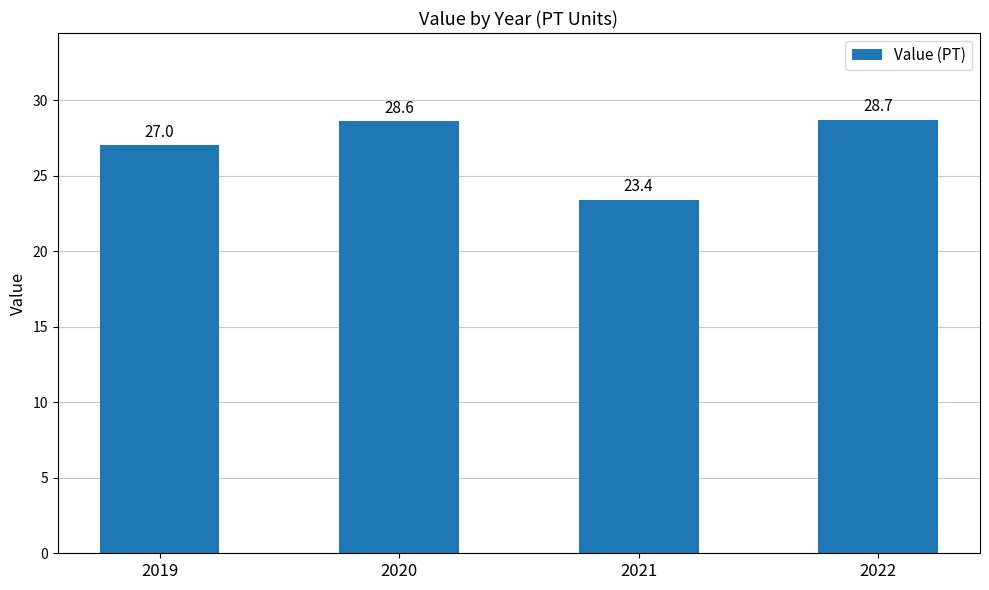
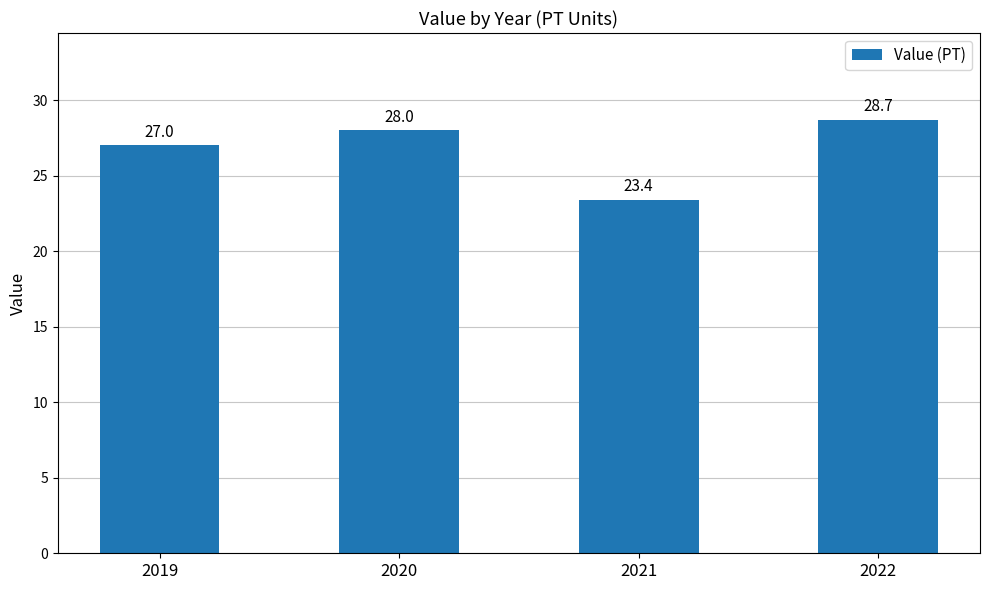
2020: 28.6 -> 28.0
